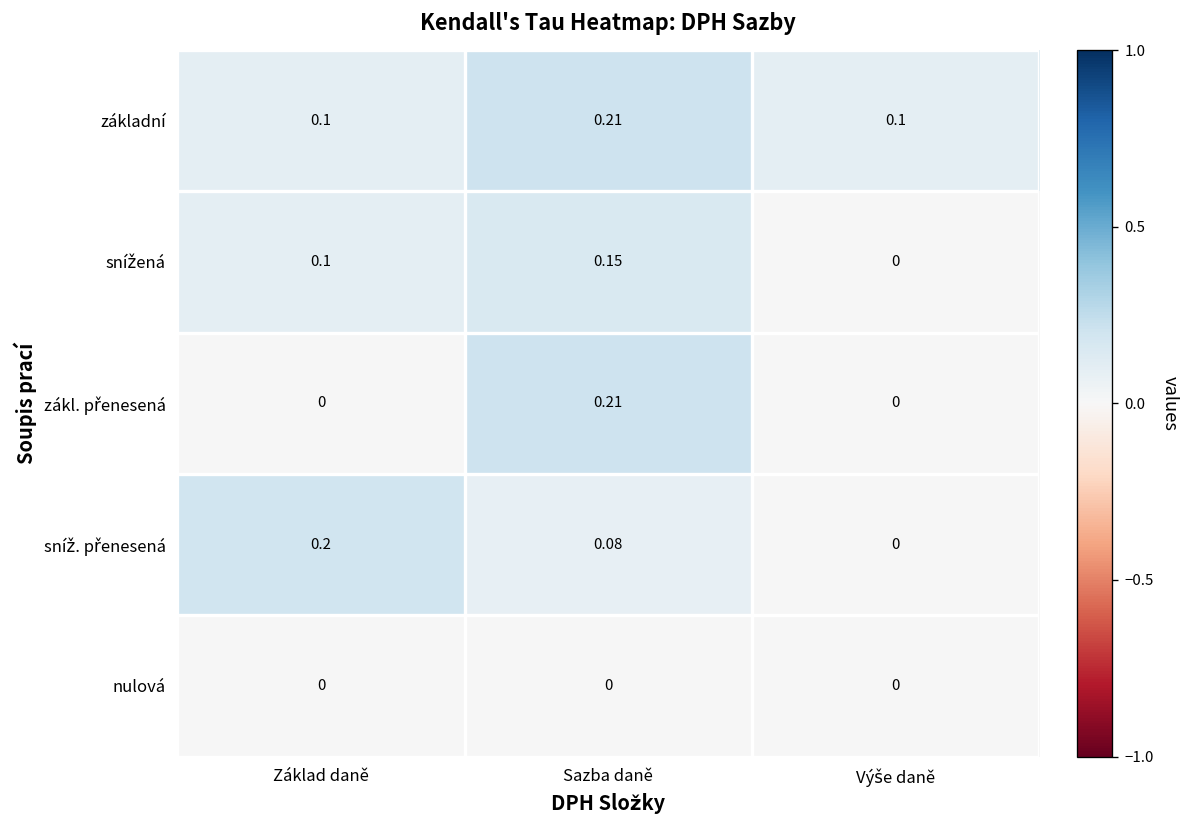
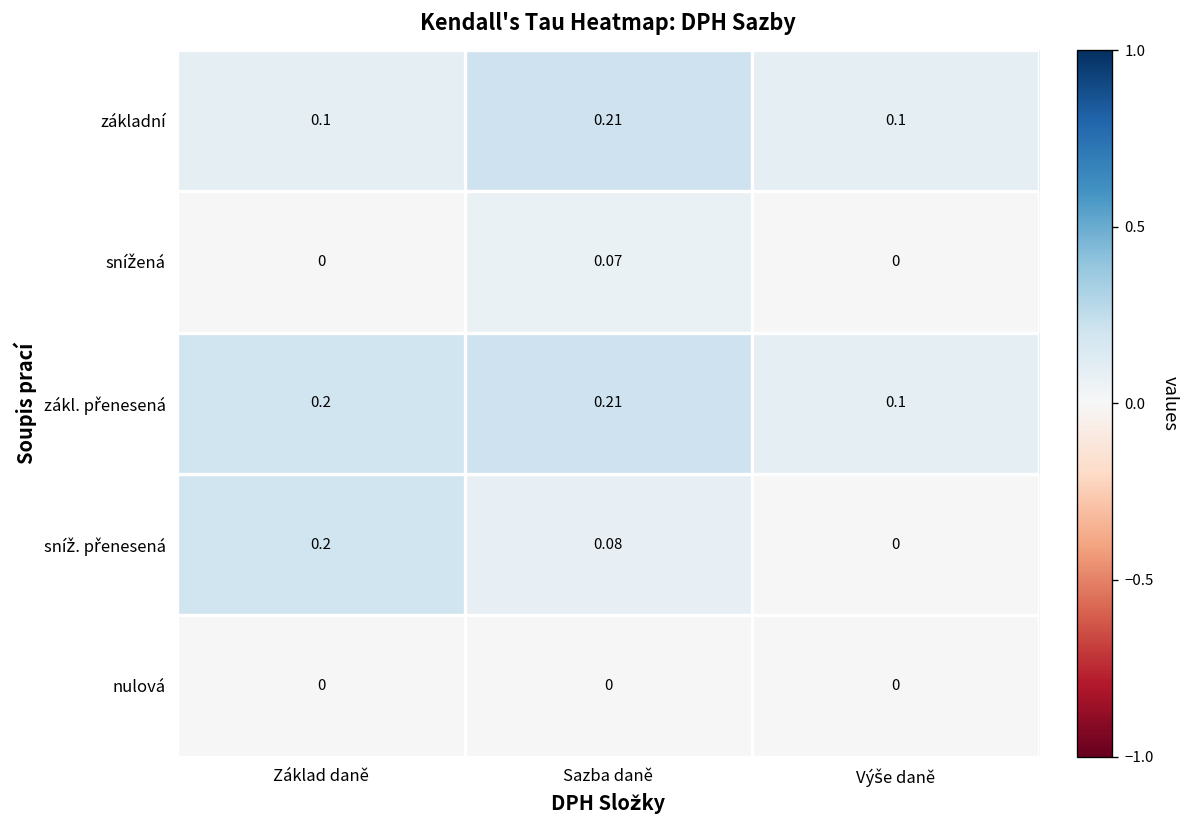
snížená, Základ daně: 0.1 -> 0
snížená, Sazba daně: 0.15 -> 0.07
zákl. přenesená, Základ daně: 0 -> 0.2
zákl. přenesená, Výše daně: 0 -> 0.1
